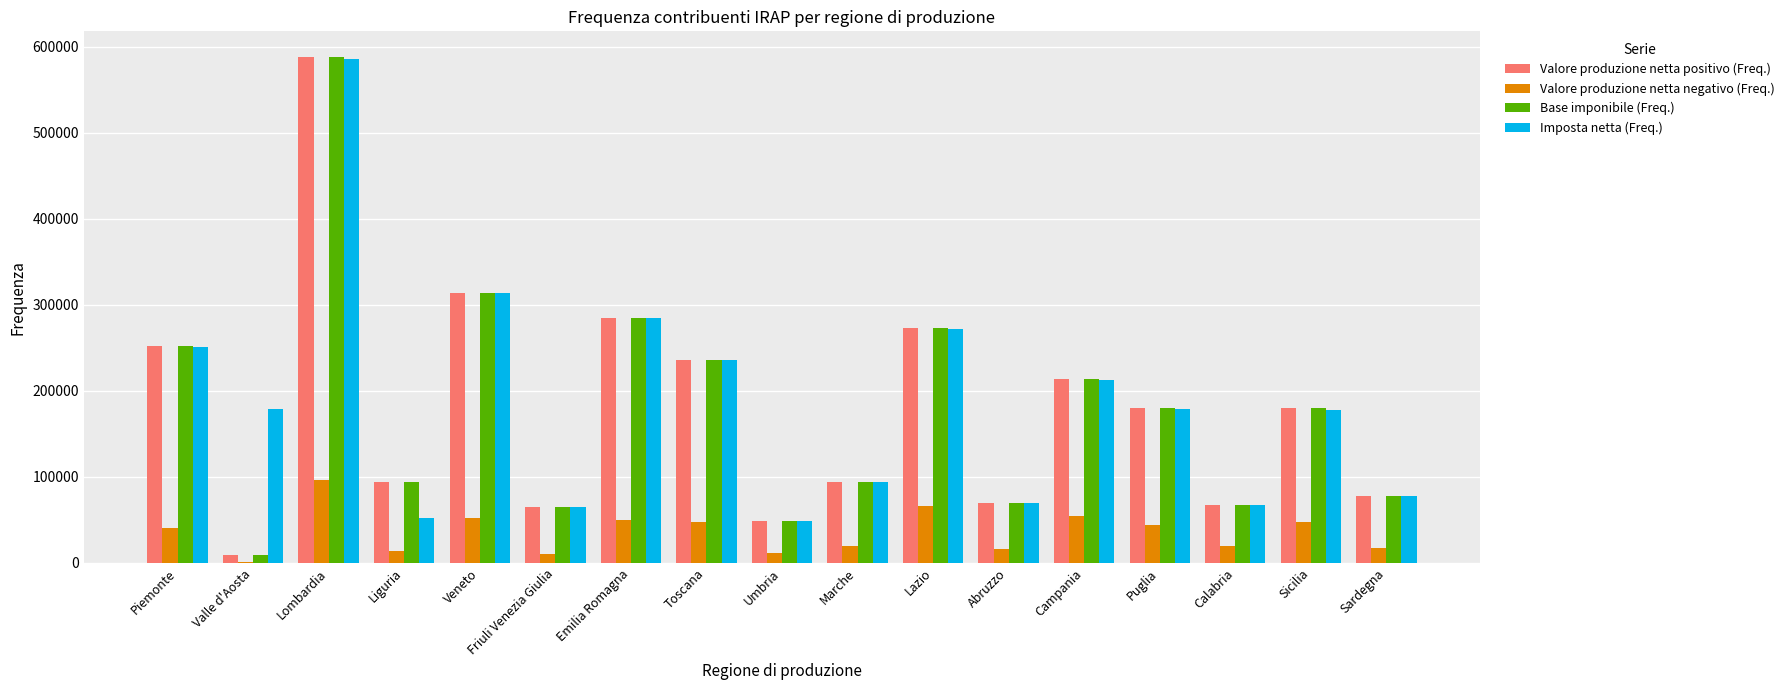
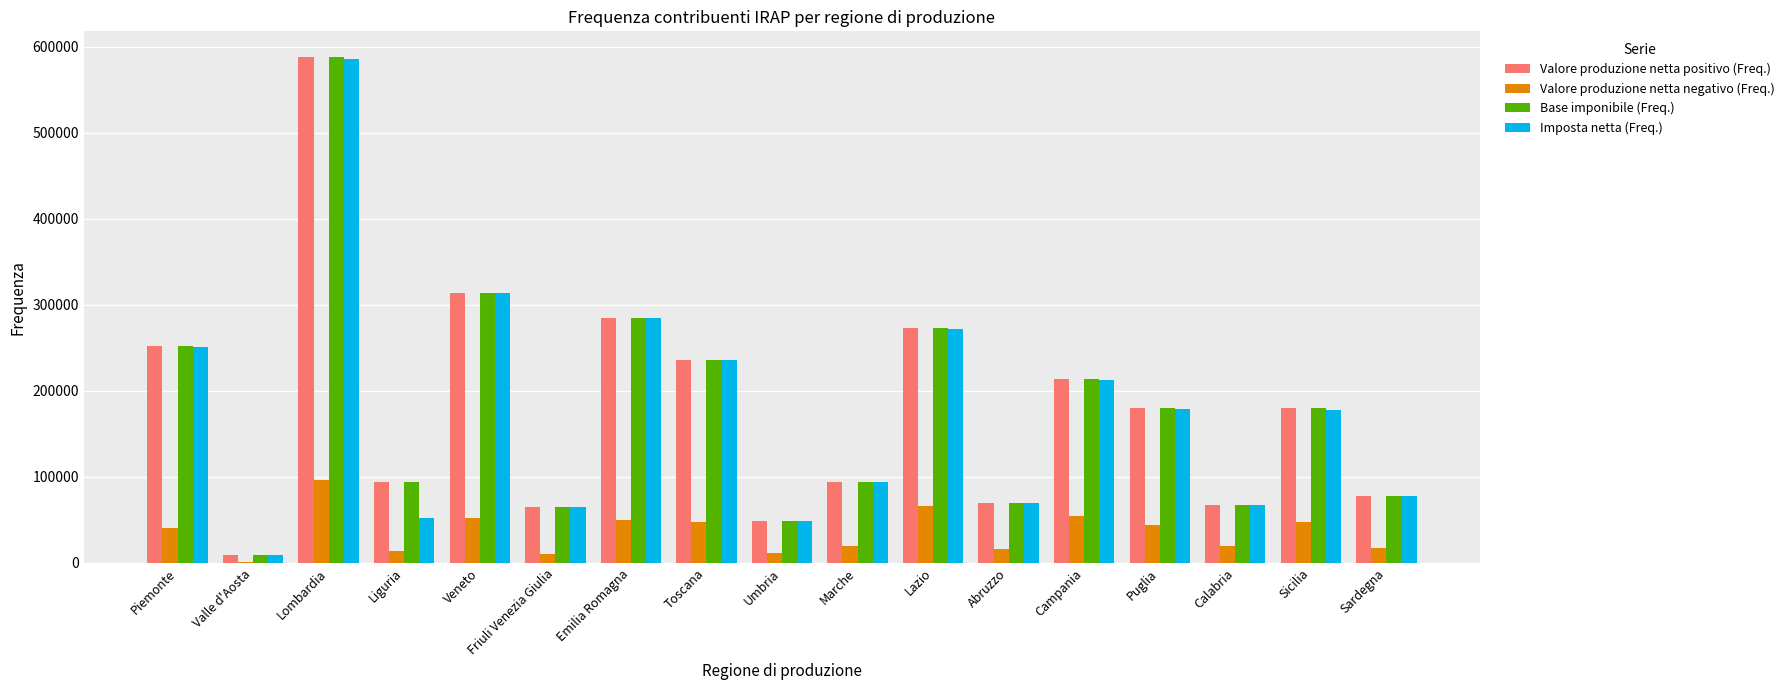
Imposta netta (Freq.), Valle d'Aosta: 180000 -> 10000
